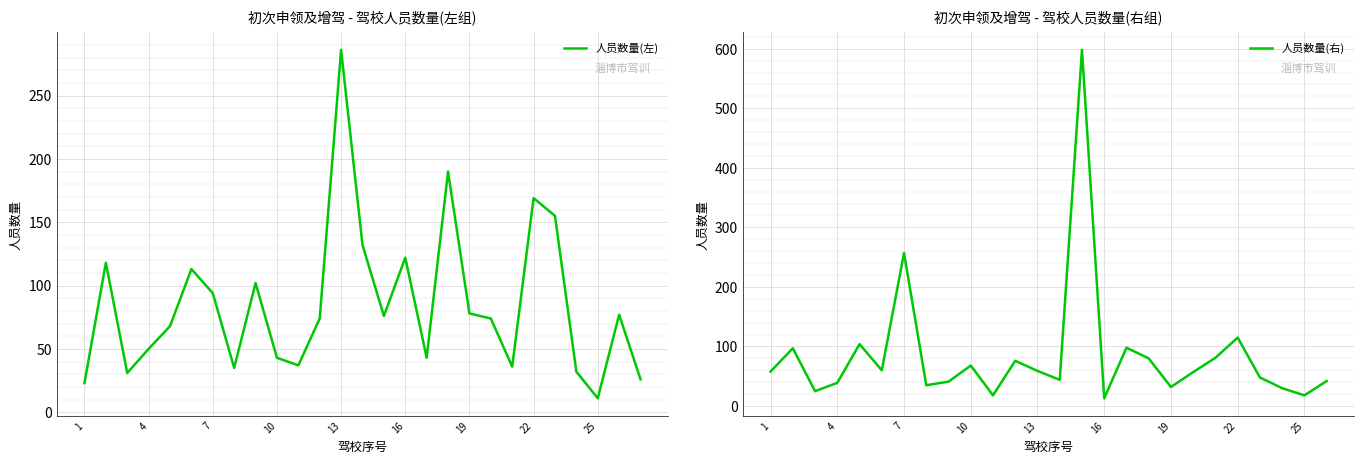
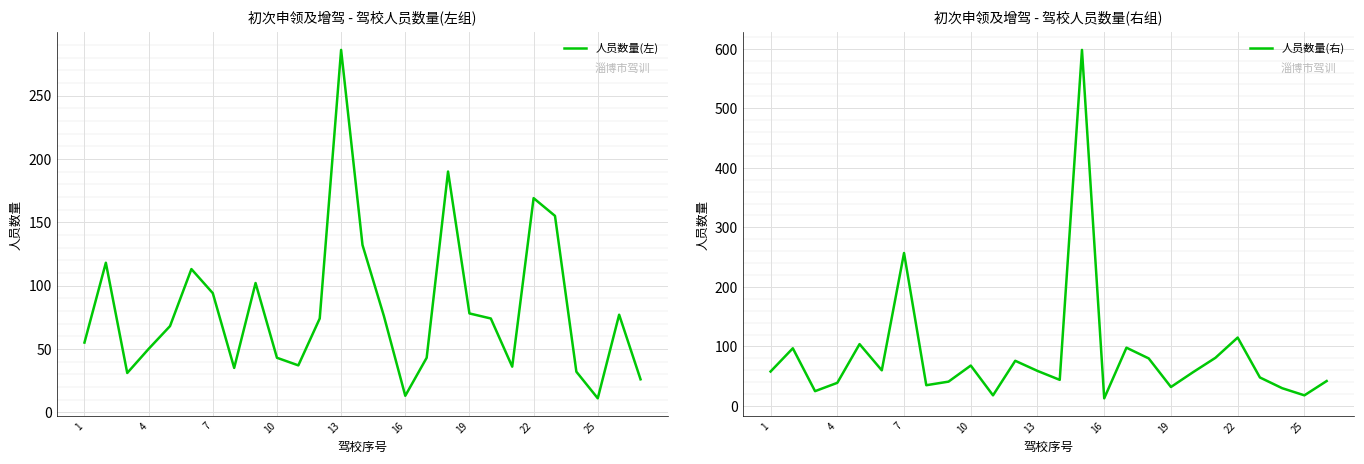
初次申领及增驾 - 驾校人员数量(左组), 1: 23 -> 55
初次申领及增驾 - 驾校人员数量(左组), 16: 122 -> 13
